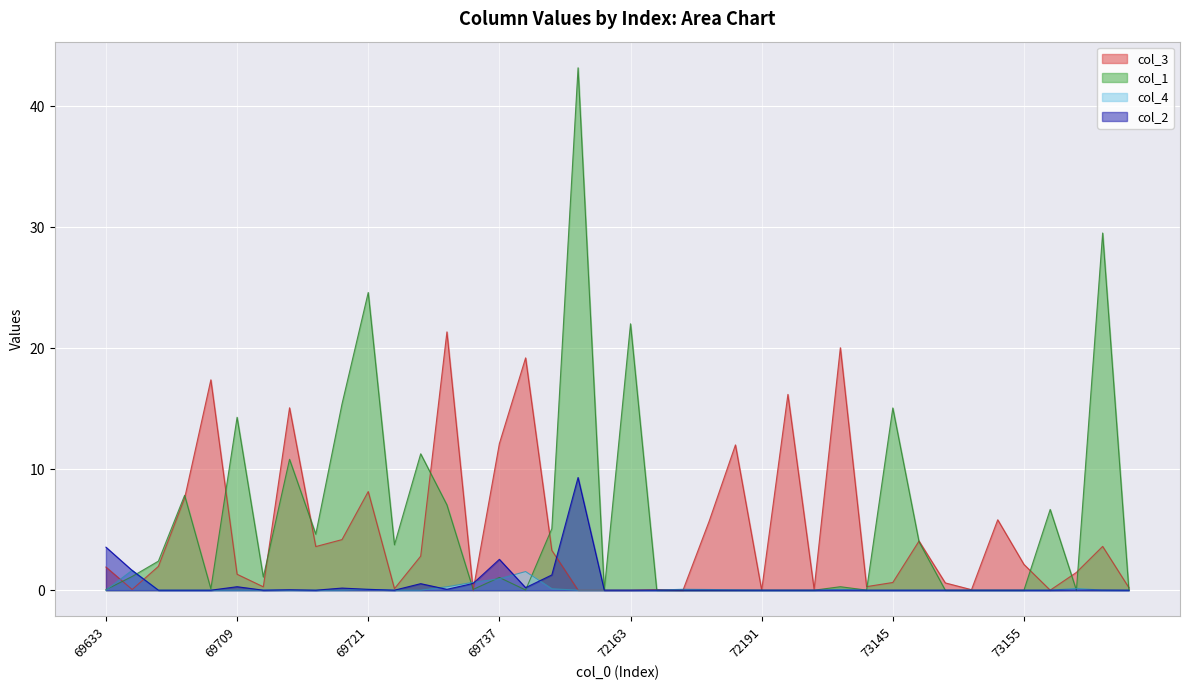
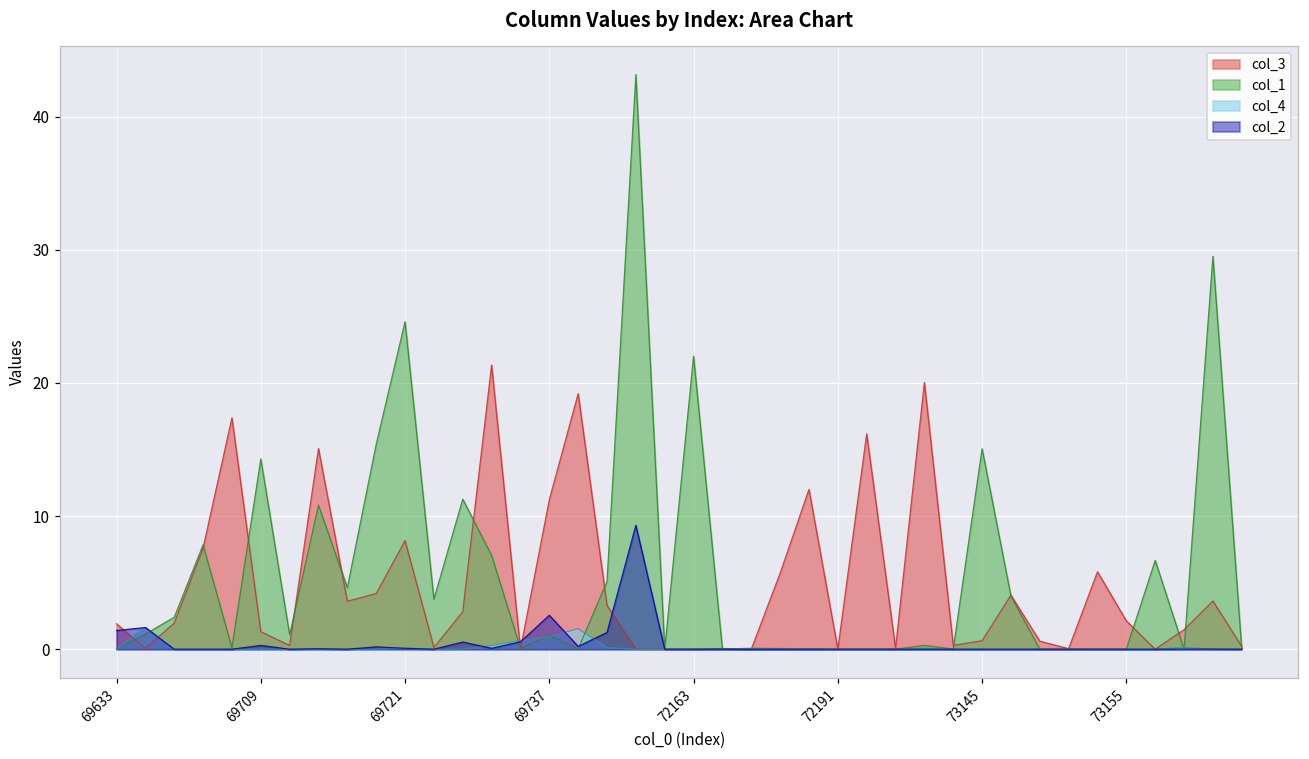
col_2, 69633: 3.6 -> 1.4
col_3, 69737: 12.1 -> 11.2
